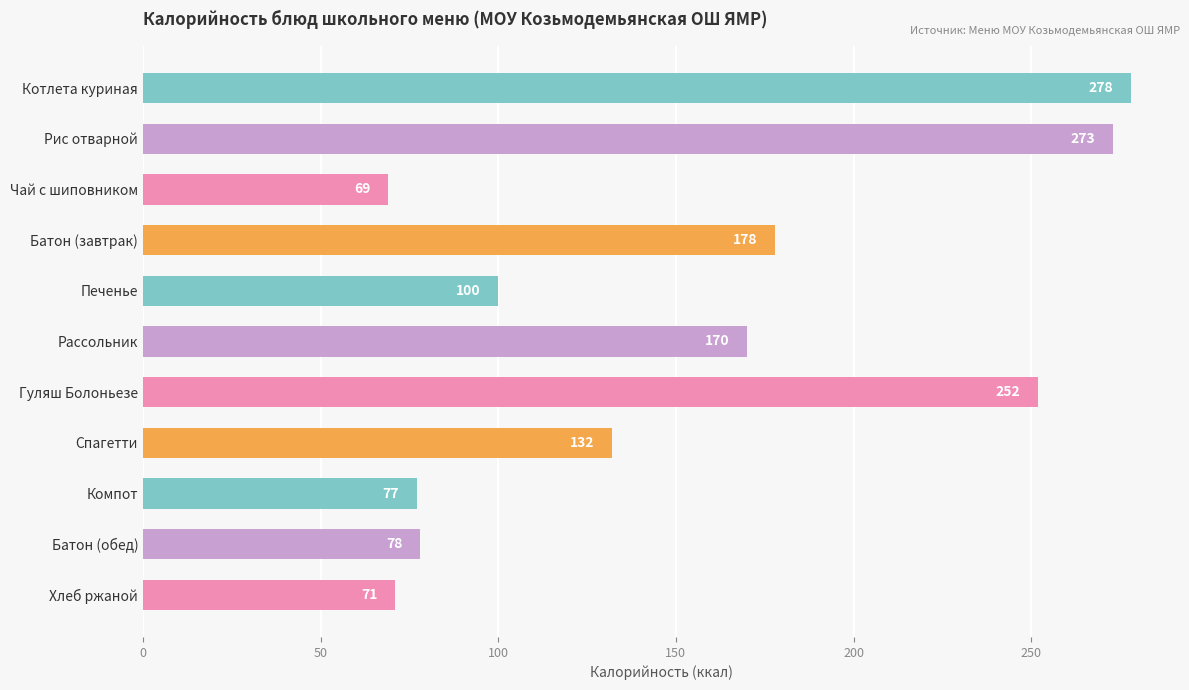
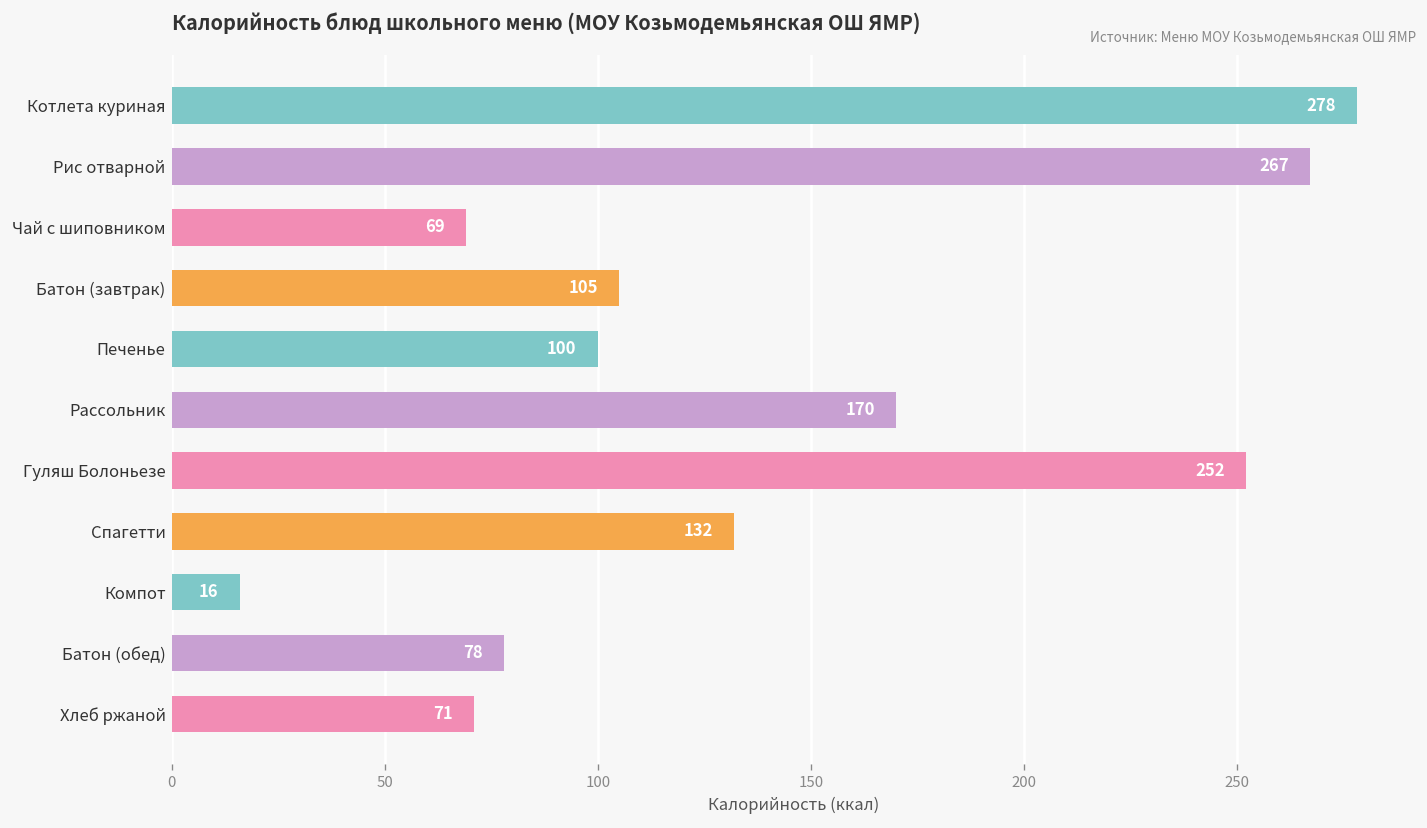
Рис отварной: 273 -> 267
Батон (завтрак): 178 -> 105
Компот: 77 -> 16
